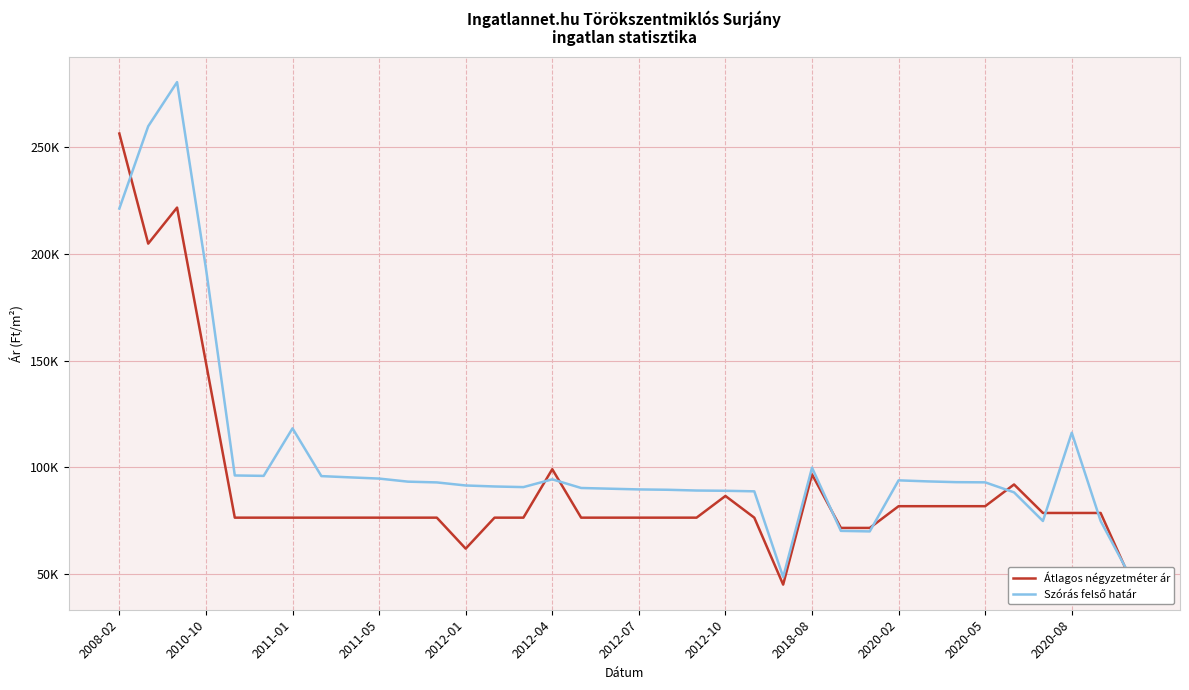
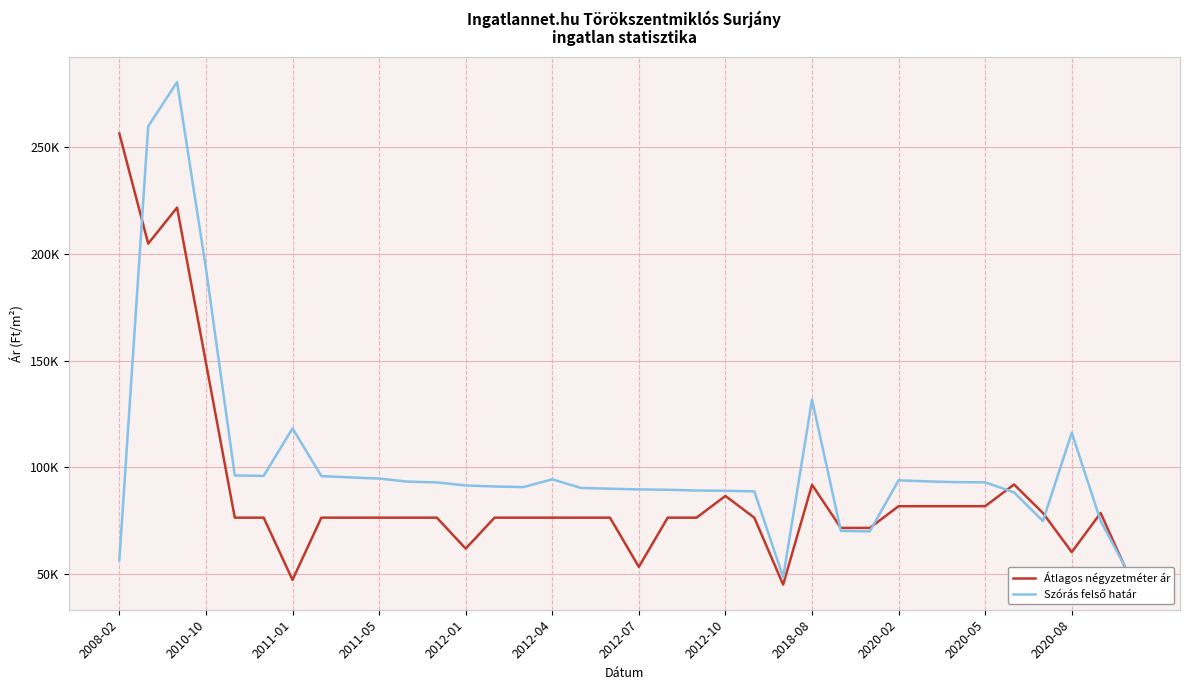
Szórás felső határ, 2008-02: 221000 -> 57000
Átlagos négyzetméter ár, 2011-01: 76000 -> 47000
Átlagos négyzetméter ár, 2012-04: 99000 -> 76000
Átlagos négyzetméter ár, 2012-07: 76000 -> 53000
Átlagos négyzetméter ár, 2018-08: 97000 -> 92000
Szórás felső határ, 2018-08: 100000 -> 132000
Átlagos négyzetméter ár, 2020-08: 79000 -> 60000
